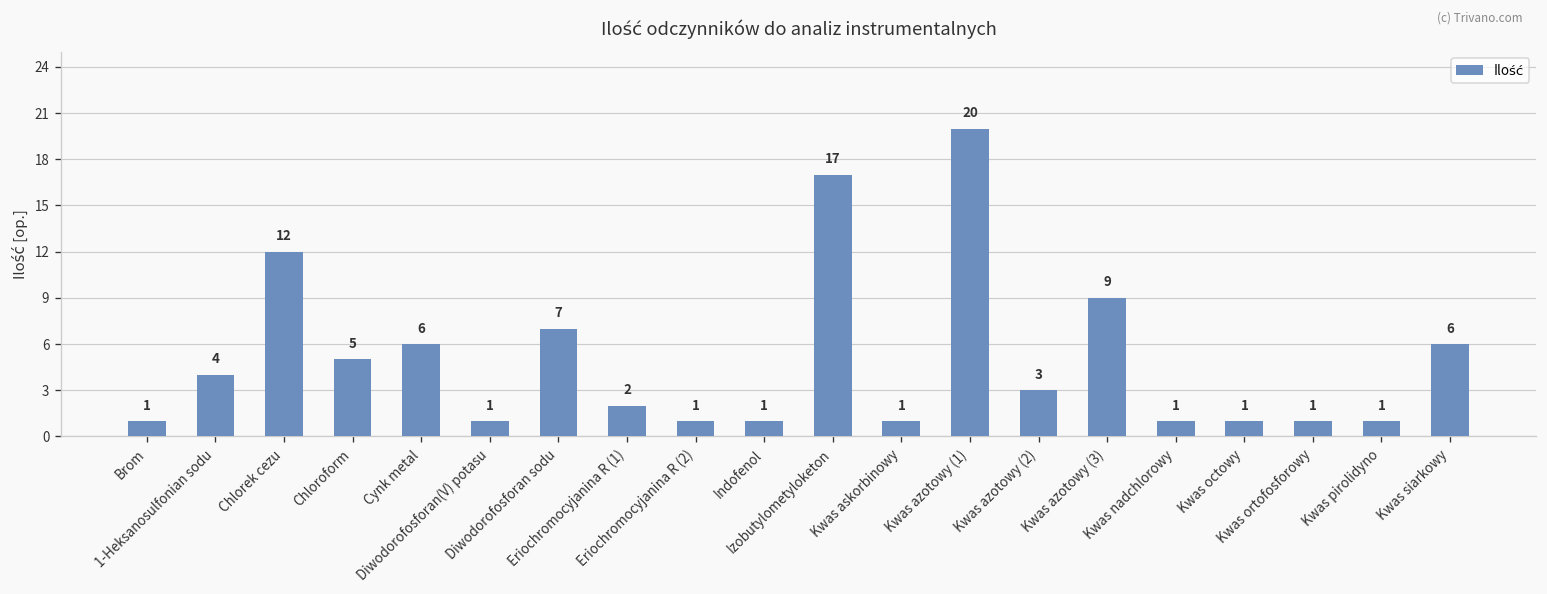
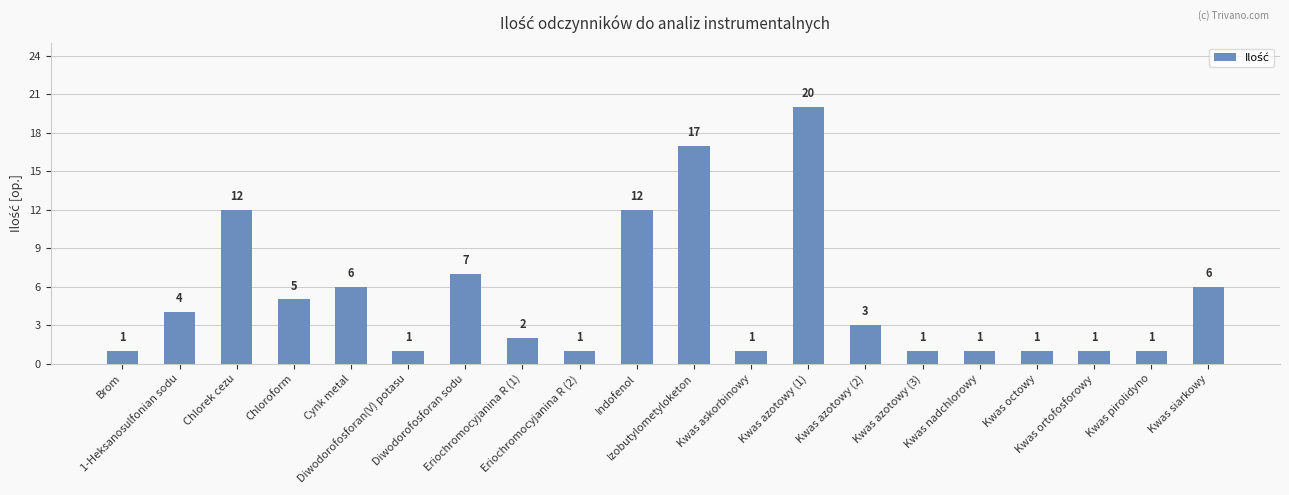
Indofenol: 1 -> 12
Kwas azotowy (3): 9 -> 1
